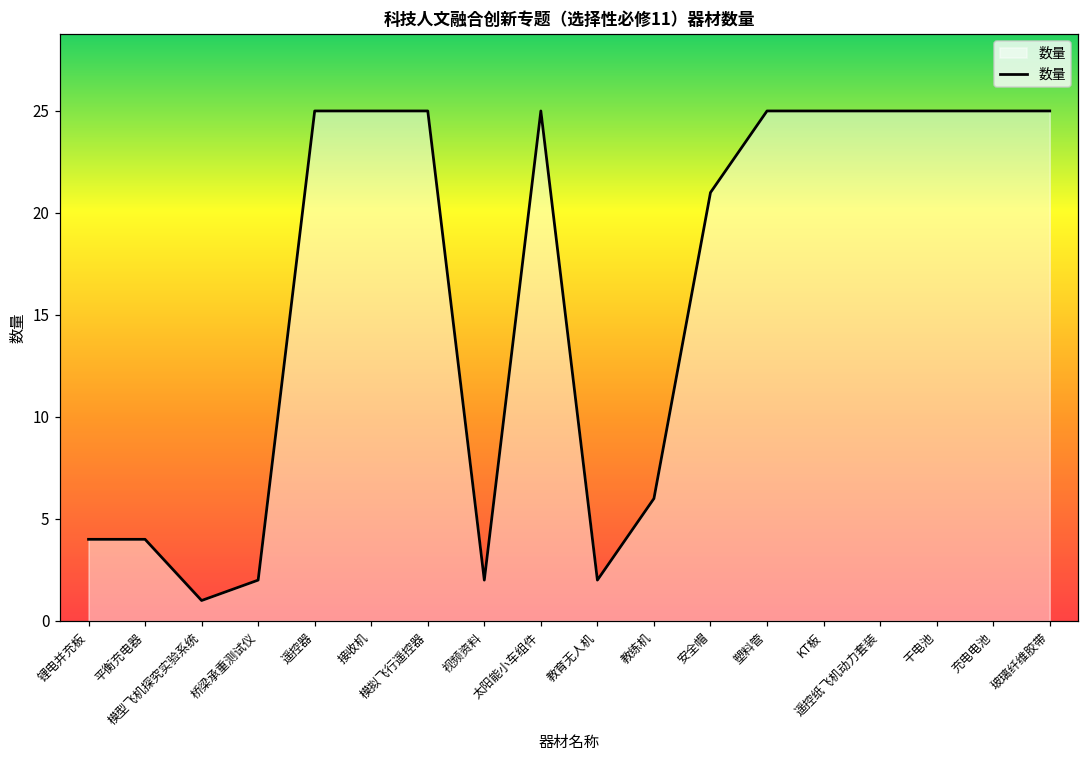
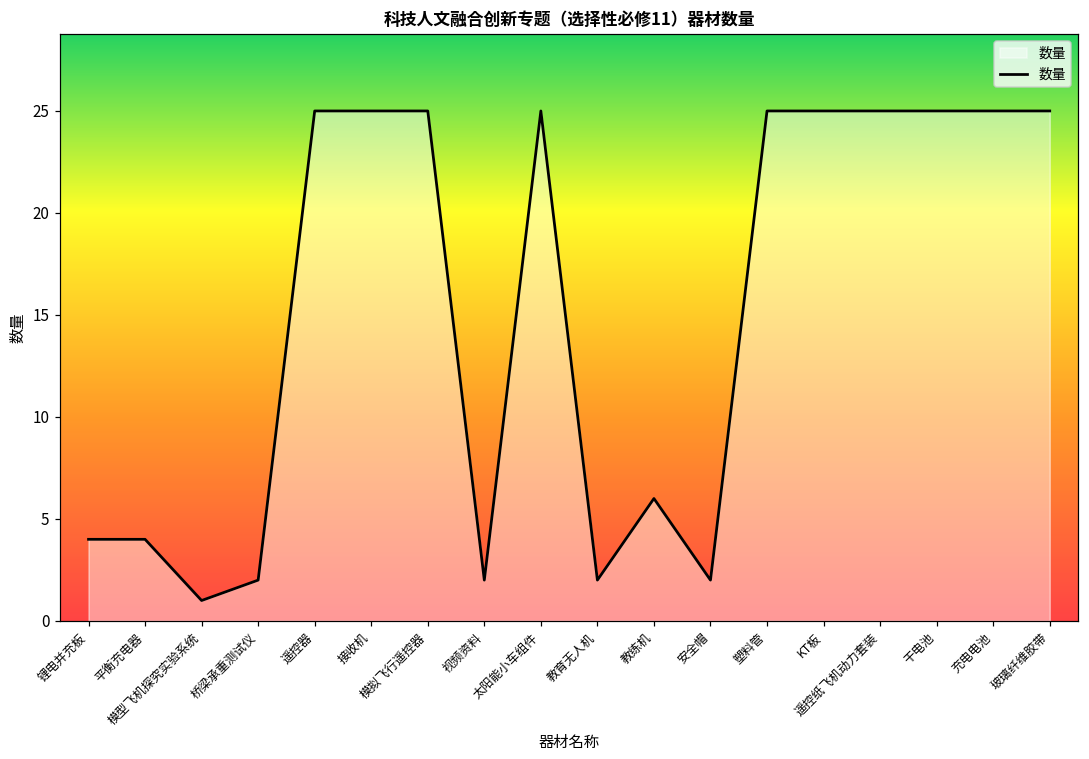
安全帽: 21 -> 2
